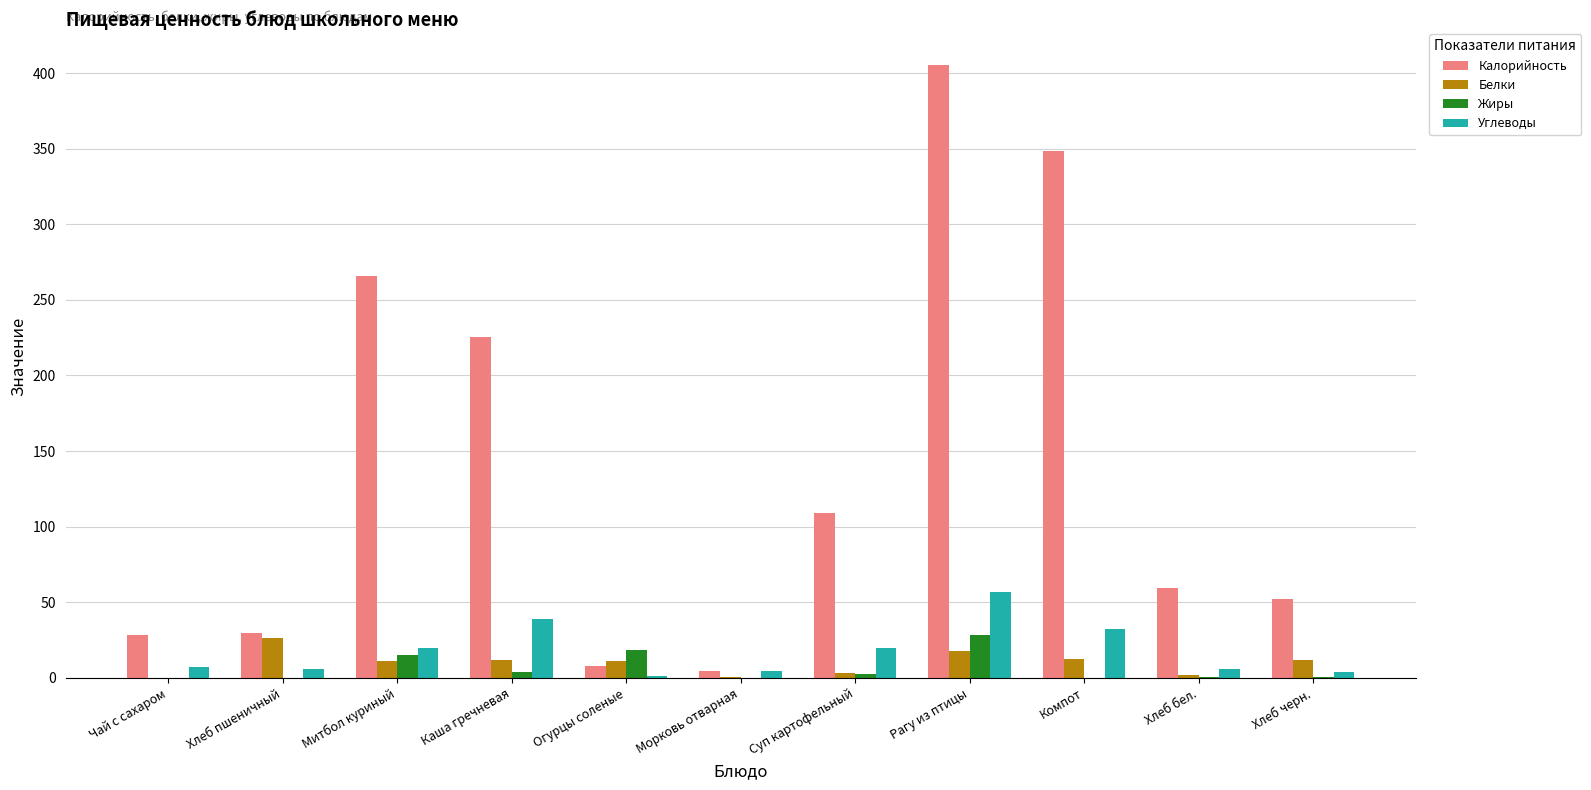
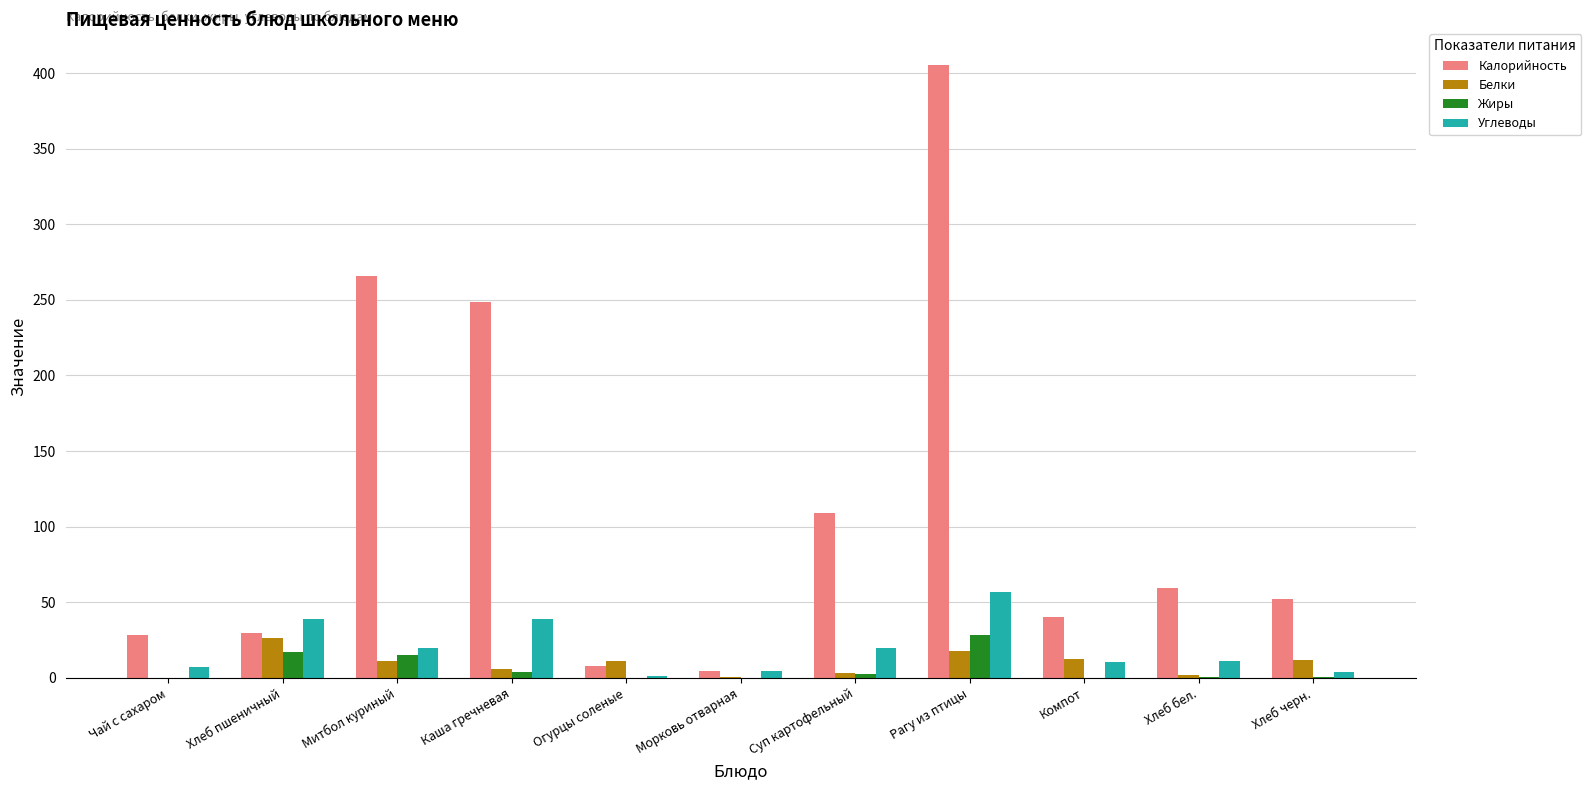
Жиры, Хлеб пшеничный: 0 -> 17
Углеводы, Хлеб пшеничный: 6 -> 39
Калорийность, Каша гречневая: 226 -> 248
Белки, Каша гречневая: 12 -> 6
Жиры, Огурцы соленые: 19 -> 0
Калорийность, Компот: 349 -> 40
Углеводы, Компот: 33 -> 11
Углеводы, Хлеб бел.: 6 -> 11
